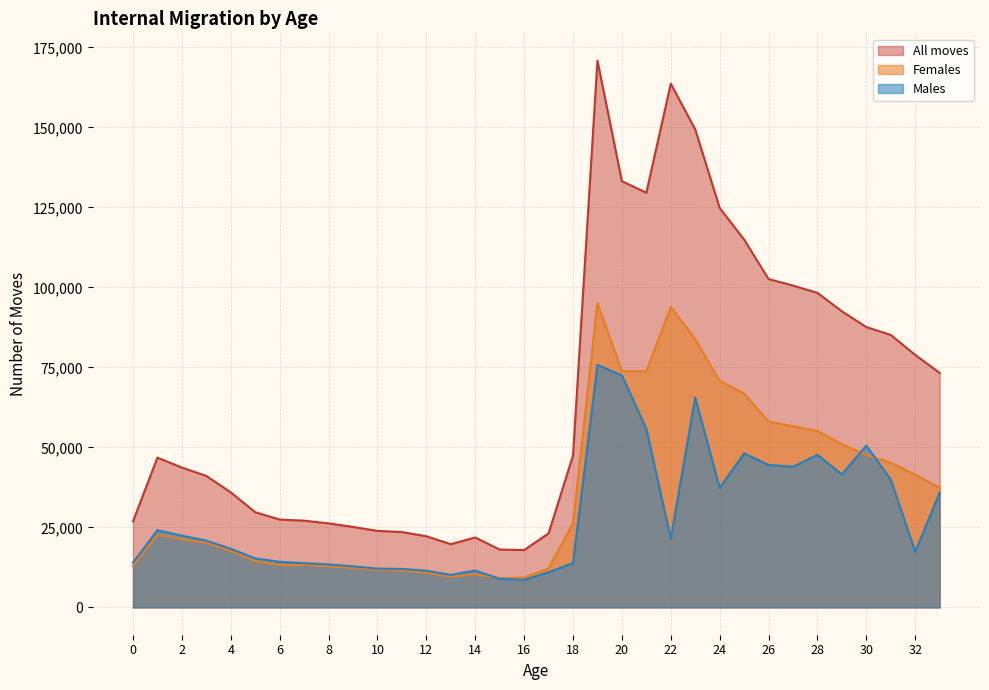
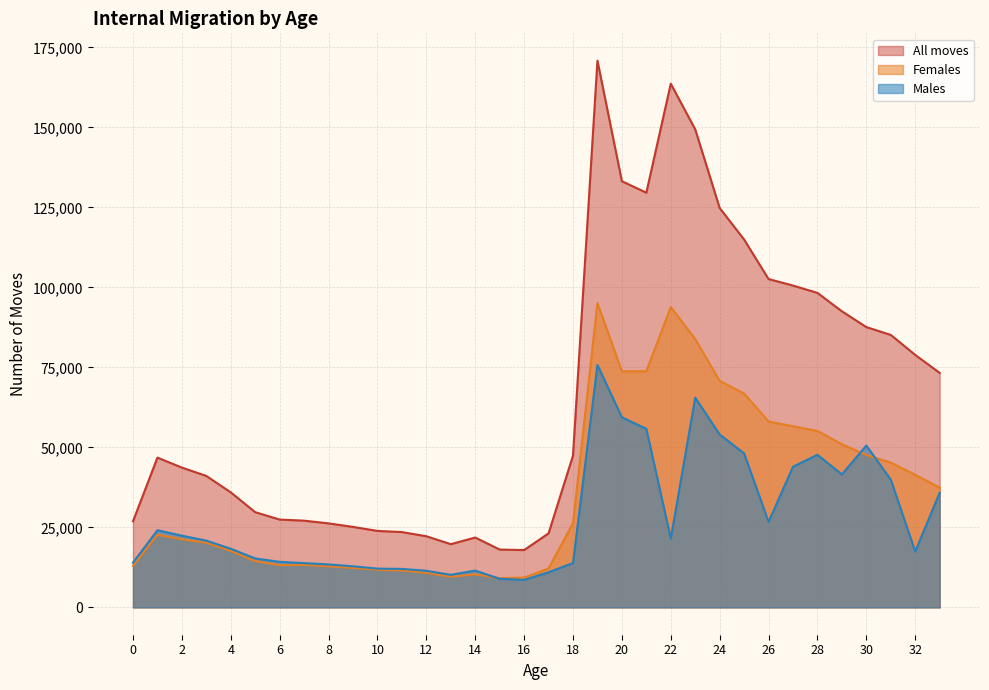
Males, 20: 72,000 -> 59,000
Males, 24: 37,000 -> 54,000
Males, 26: 45,000 -> 27,000
